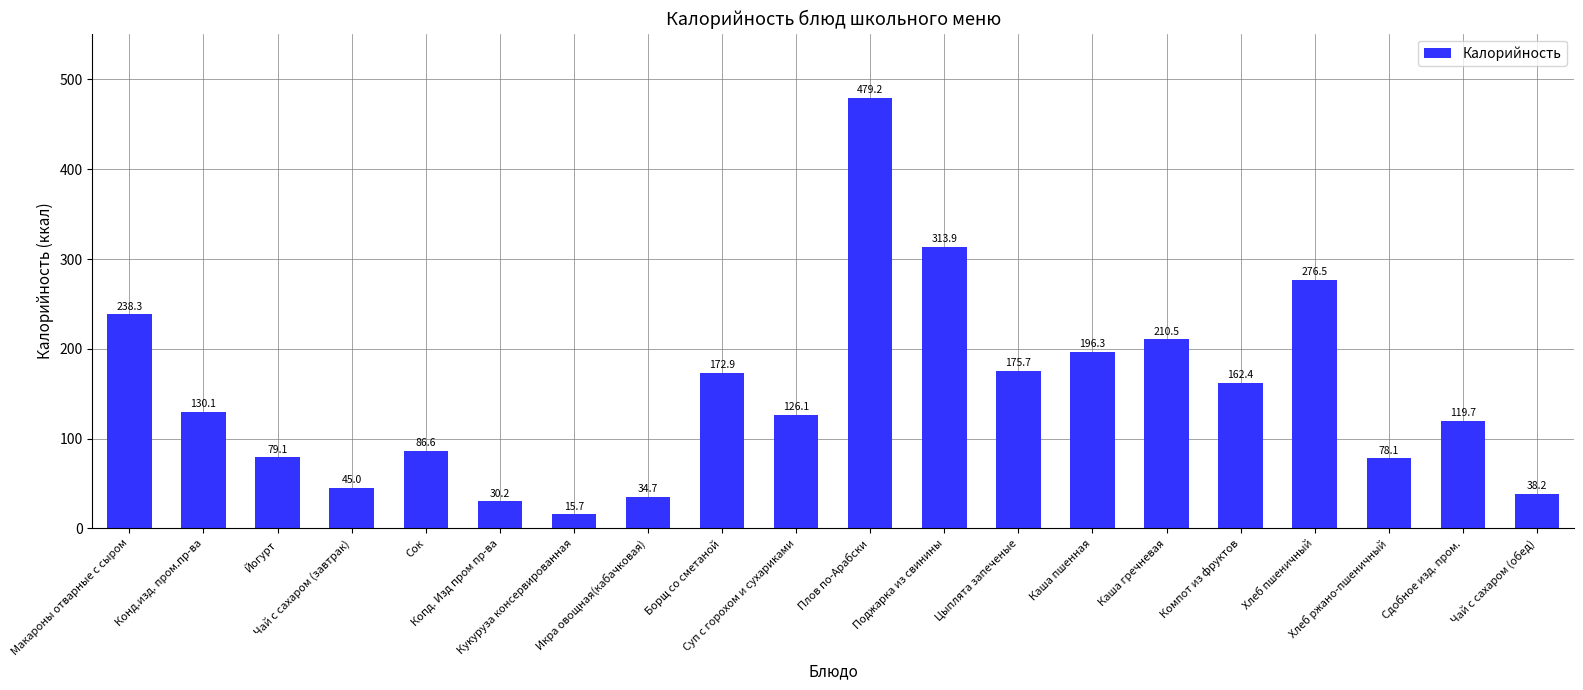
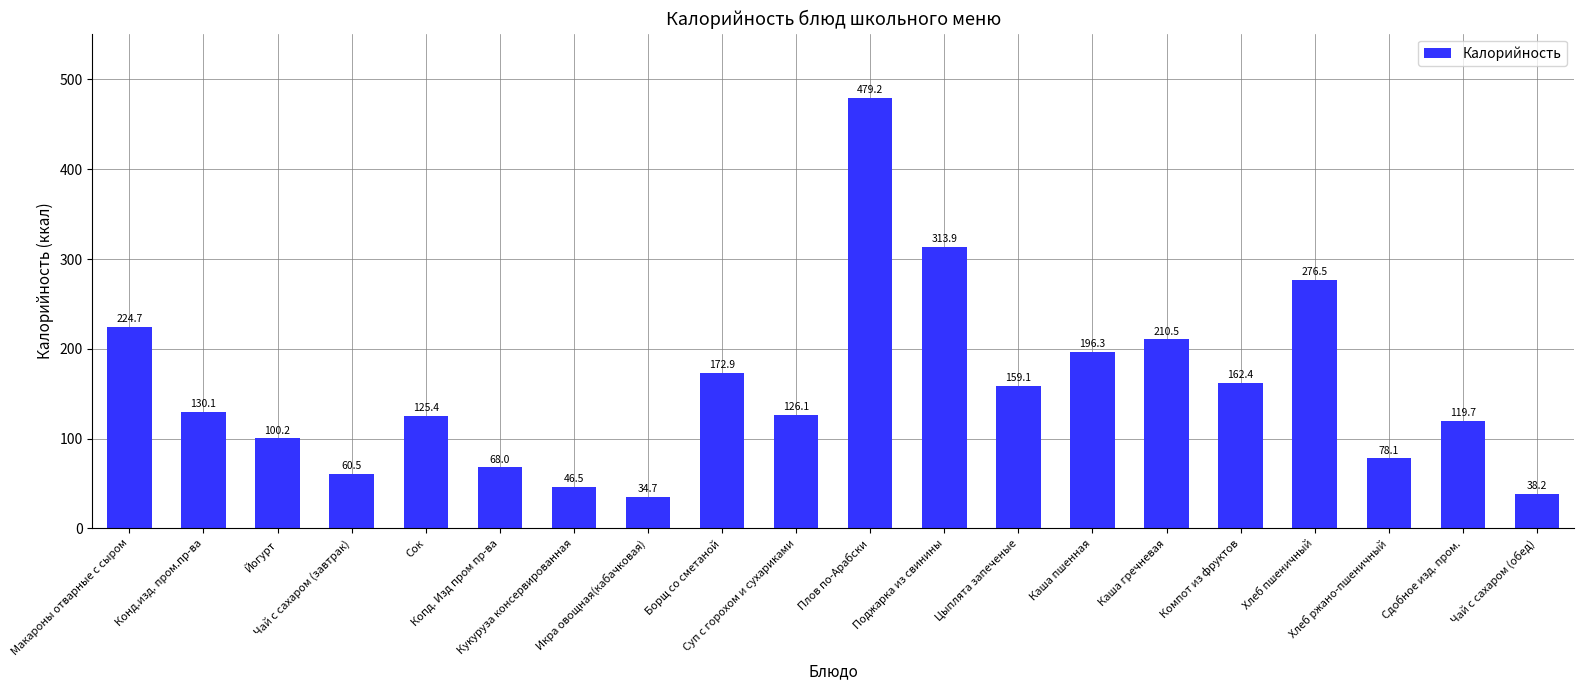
Макароны отварные с сыром: 238.3 -> 224.7
Йогурт: 79.1 -> 100.2
Чай с сахаром (завтрак): 45.0 -> 60.5
Сок: 86.6 -> 125.4
Копд. Изд пром пр-ва: 30.2 -> 68.0
Кукуруза консервированная: 15.7 -> 46.5
Цыплята запеченые: 175.7 -> 159.1
